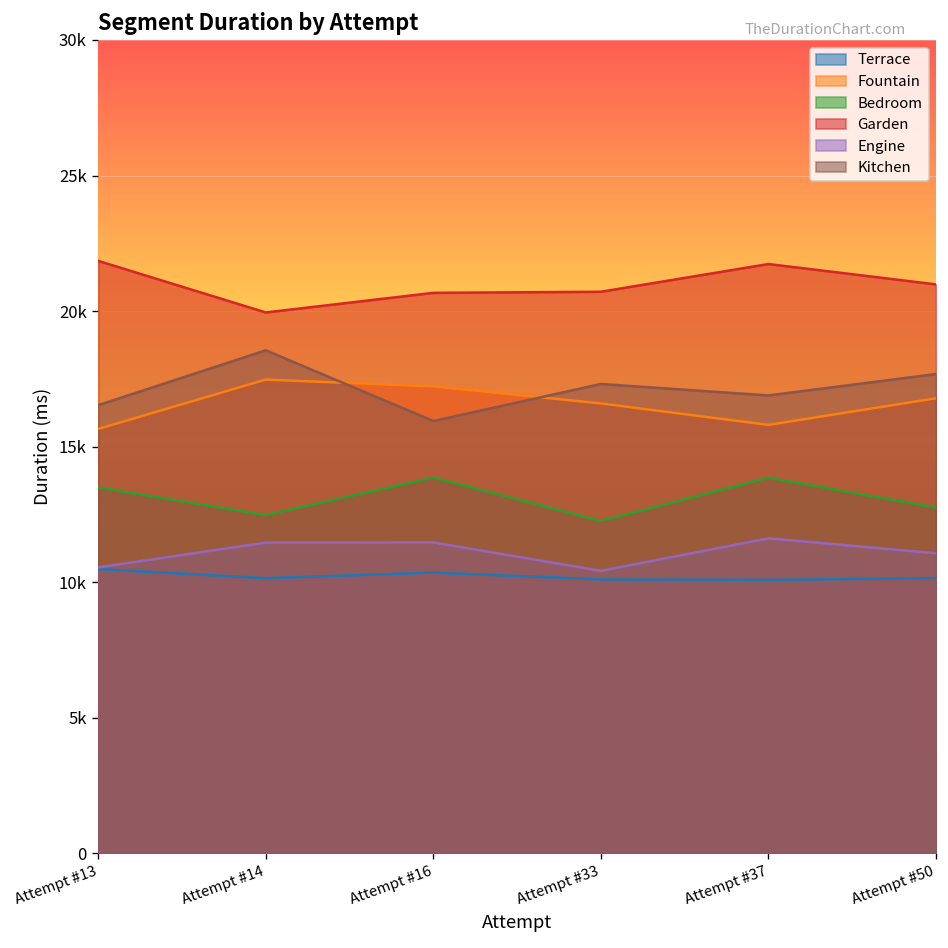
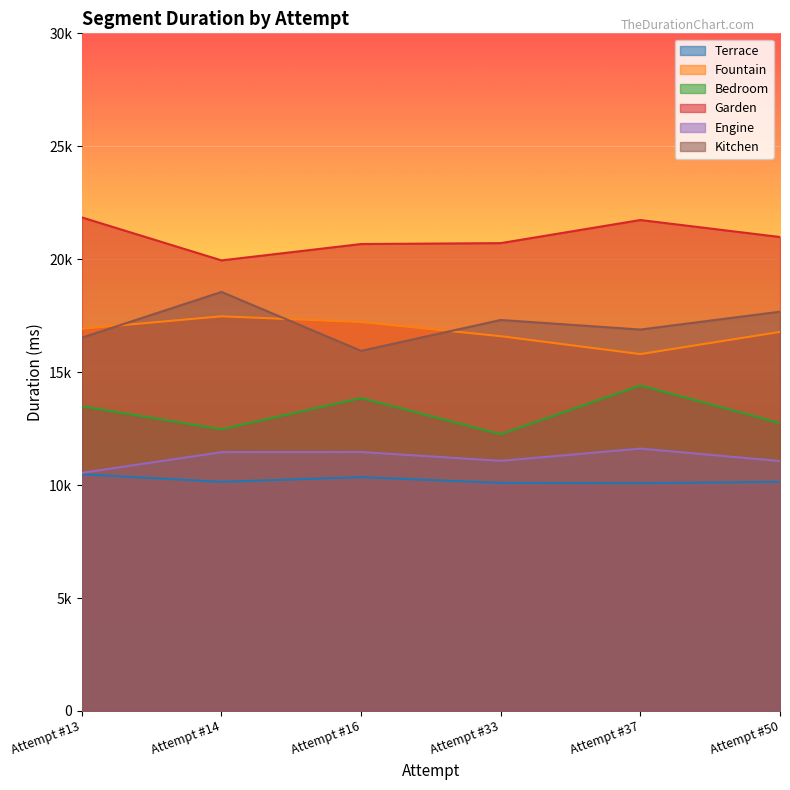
Fountain, Attempt #13: 15700 -> 16900
Engine, Attempt #33: 10400 -> 11100
Bedroom, Attempt #37: 13800 -> 14400
